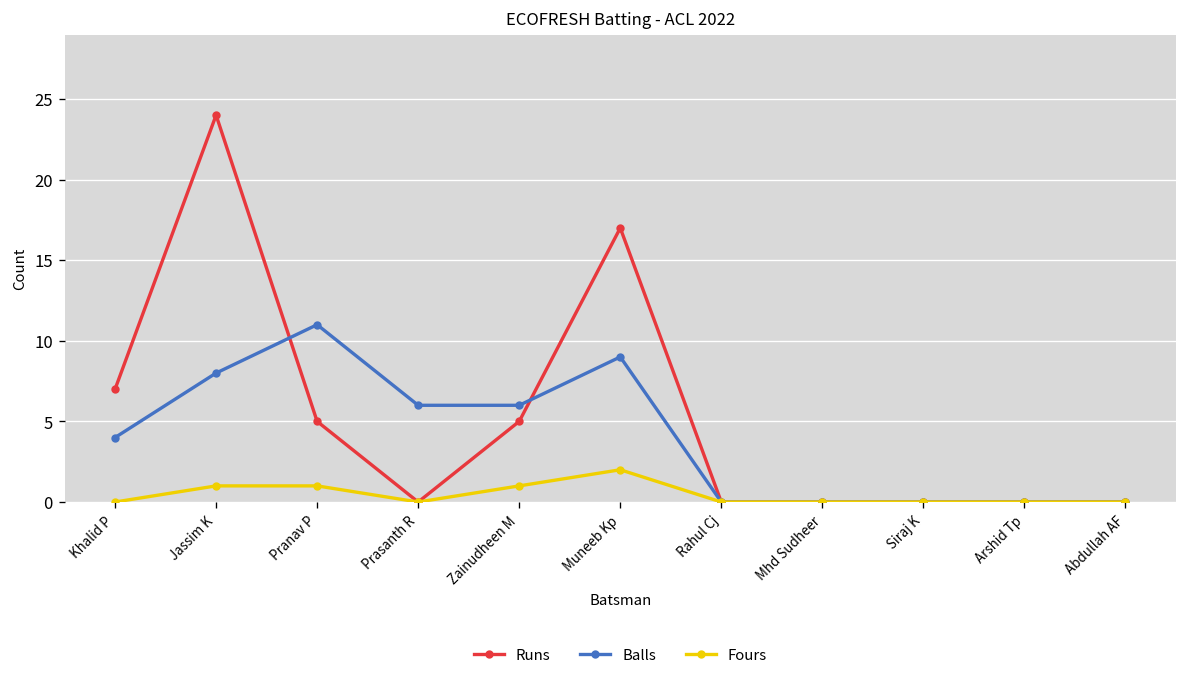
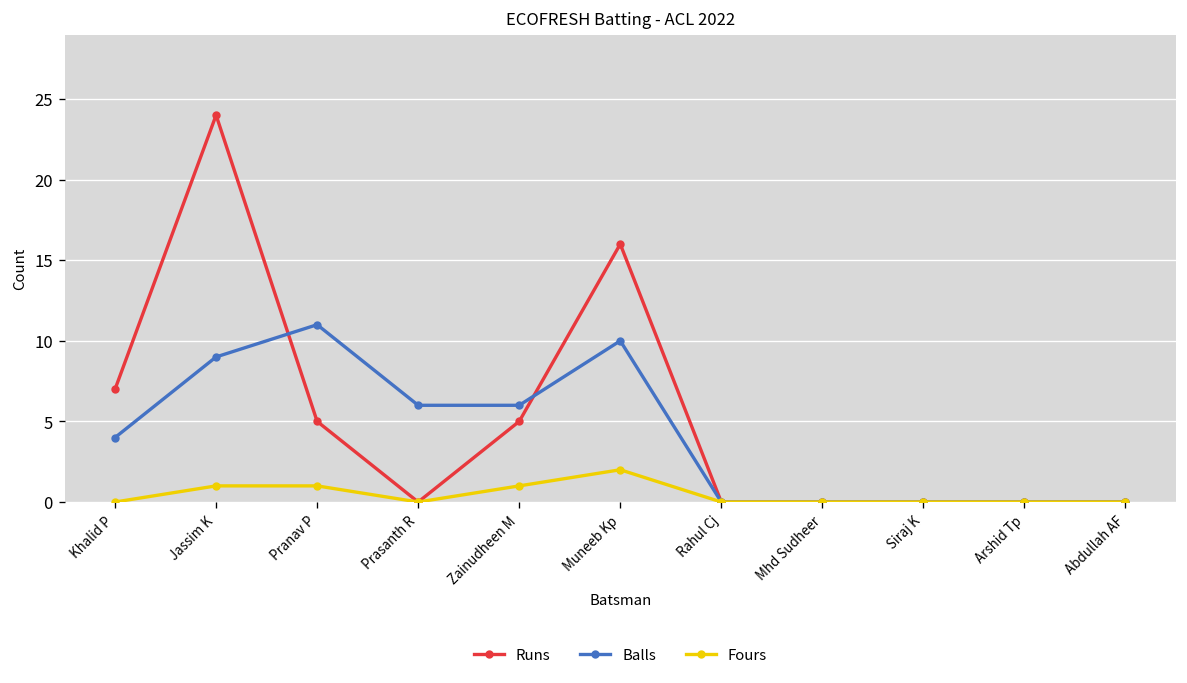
Balls, Jassim K: 8 -> 9
Runs, Muneeb Kp: 17 -> 16
Balls, Muneeb Kp: 9 -> 10
